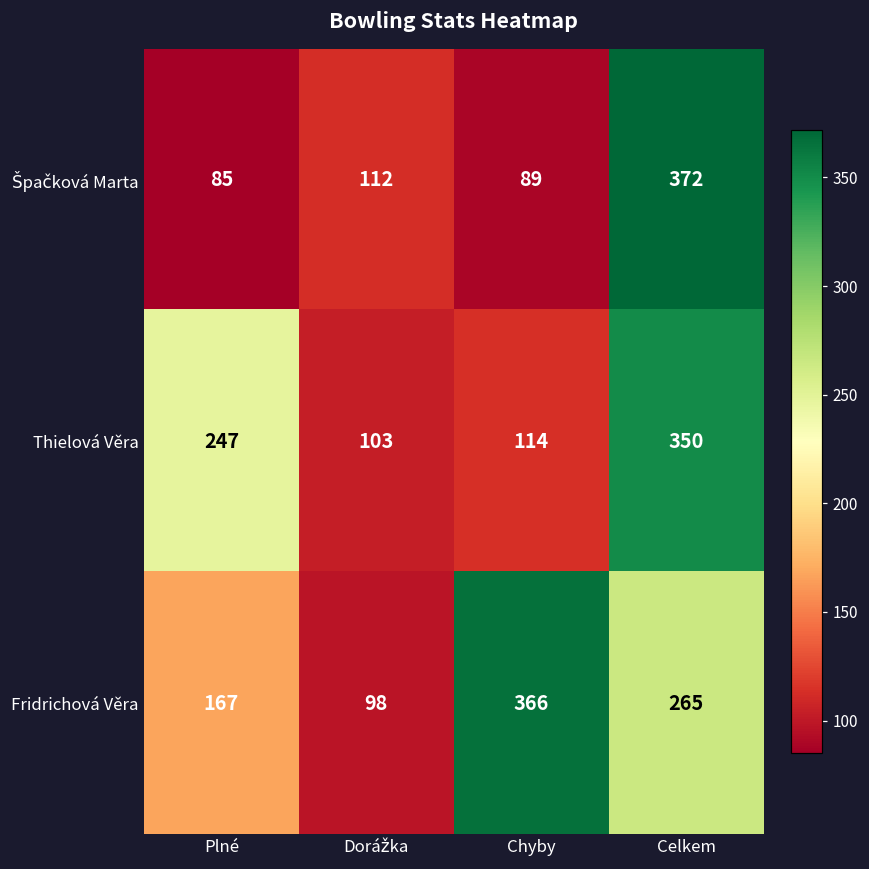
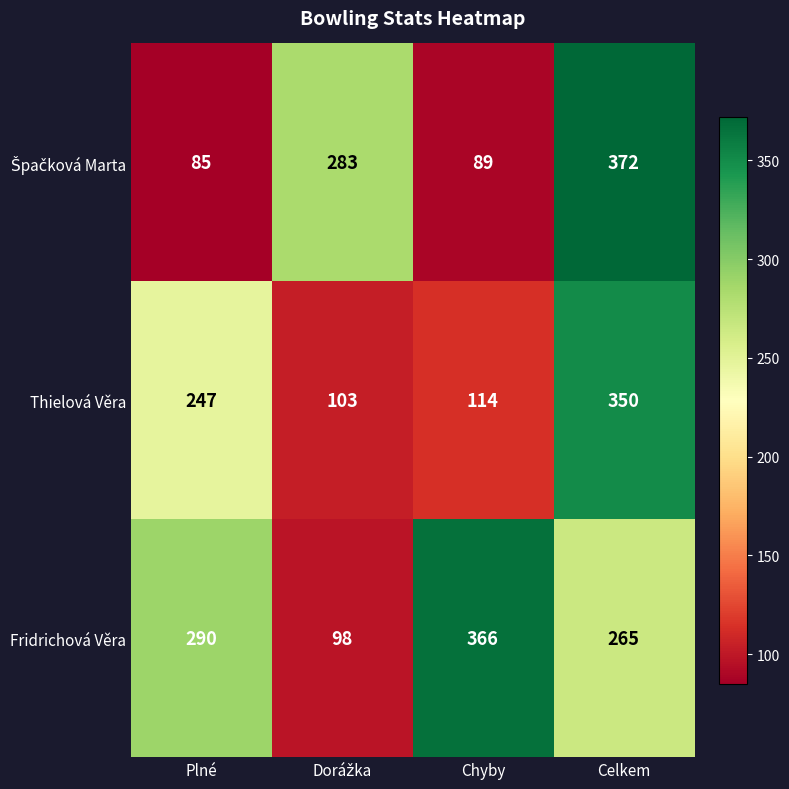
Špačková Marta, Dorážka: 112 -> 283
Fridrichová Věra, Plné: 167 -> 290
